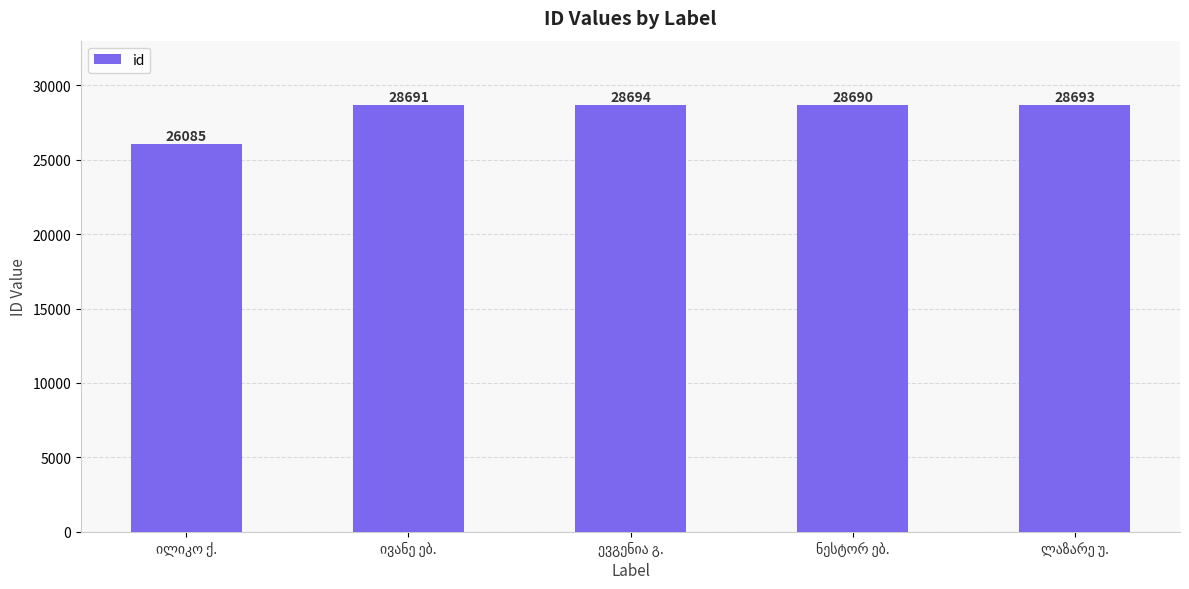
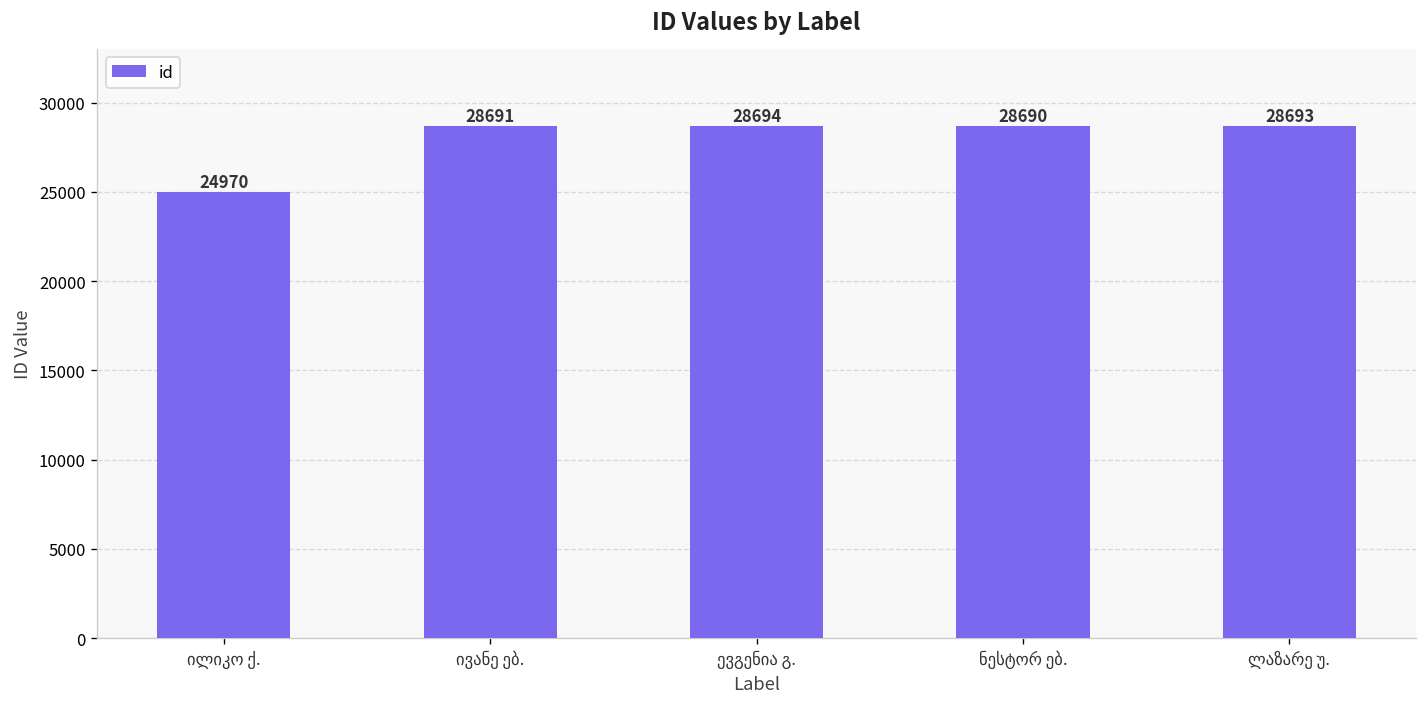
ილიკო ქ.: 26085 -> 24970
